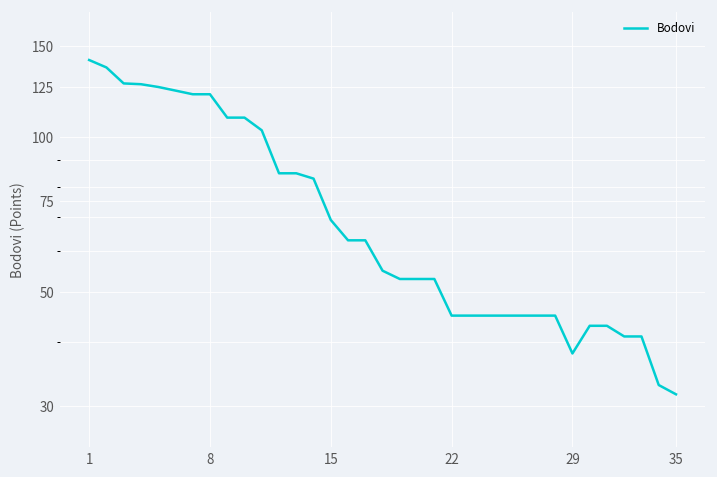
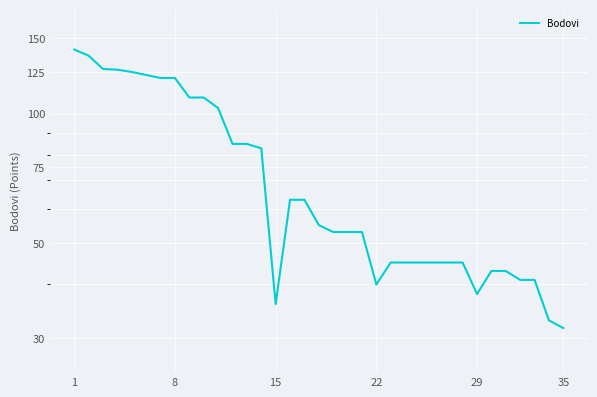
15: 69 -> 36
22: 45 -> 40
